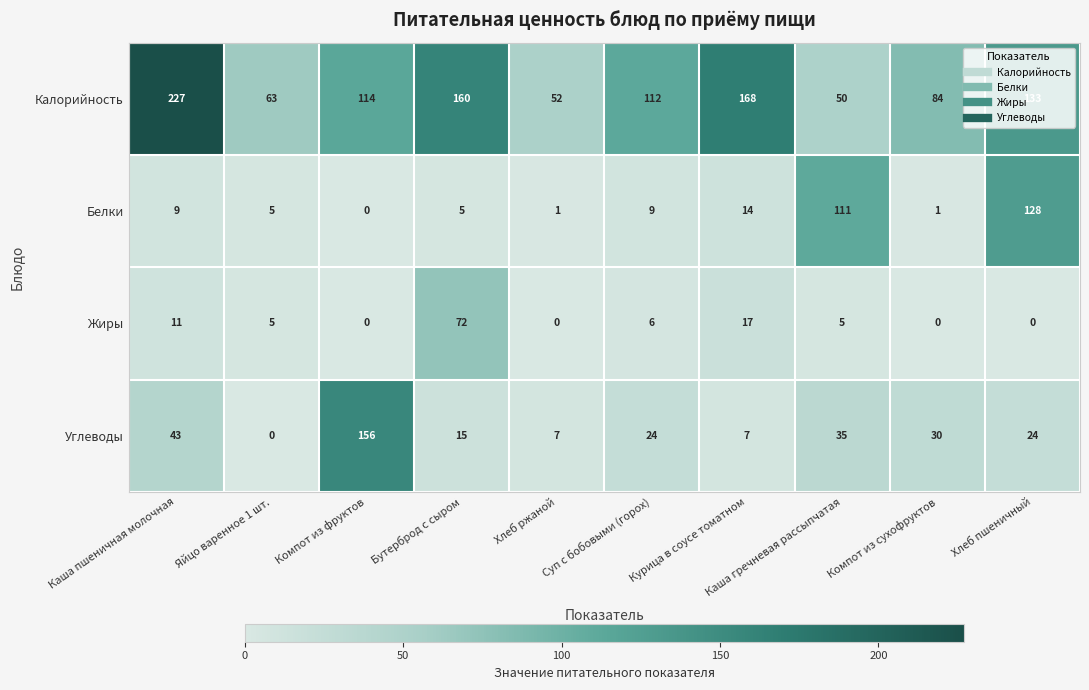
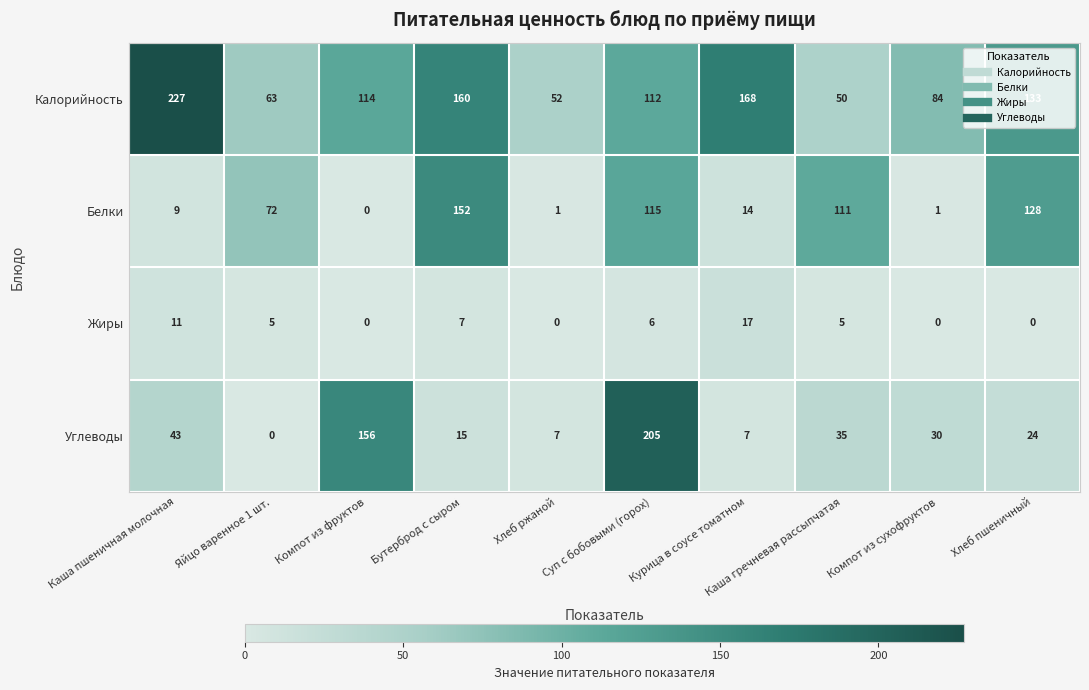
Белки, Яйцо варенное 1 шт.: 5 -> 72
Белки, Бутерброд с сыром: 5 -> 152
Белки, Суп с бобовыми (горох): 9 -> 115
Жиры, Бутерброд с сыром: 72 -> 7
Углеводы, Суп с бобовыми (горох): 24 -> 205
